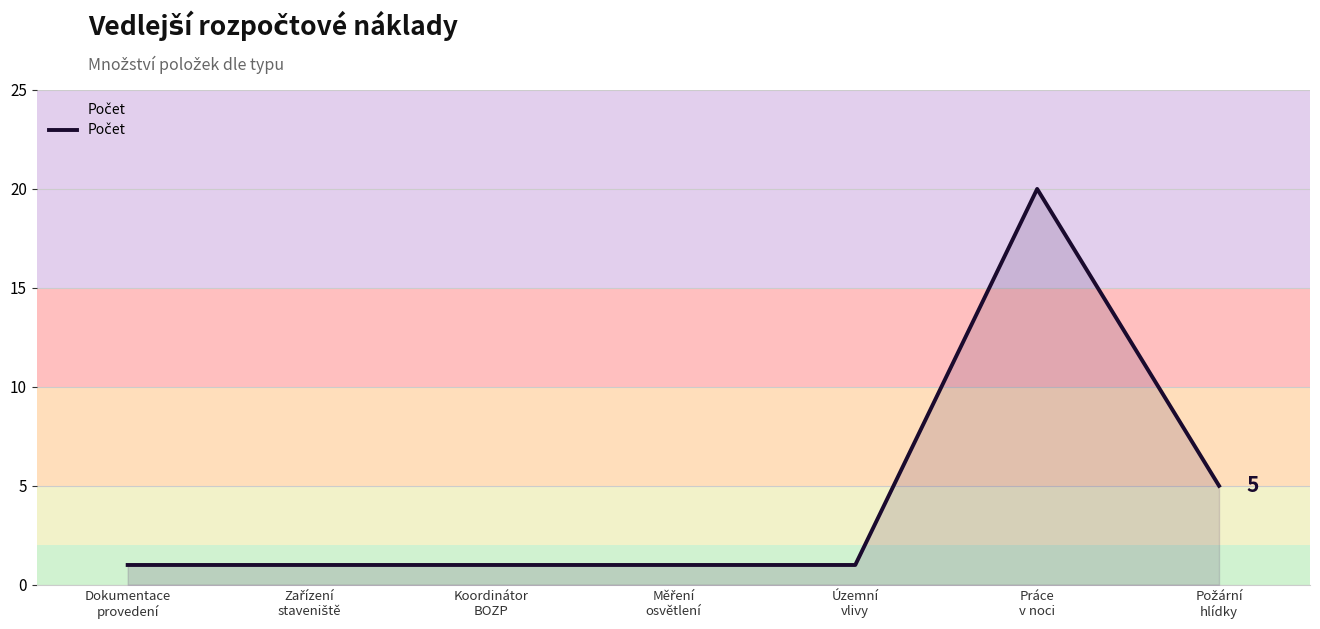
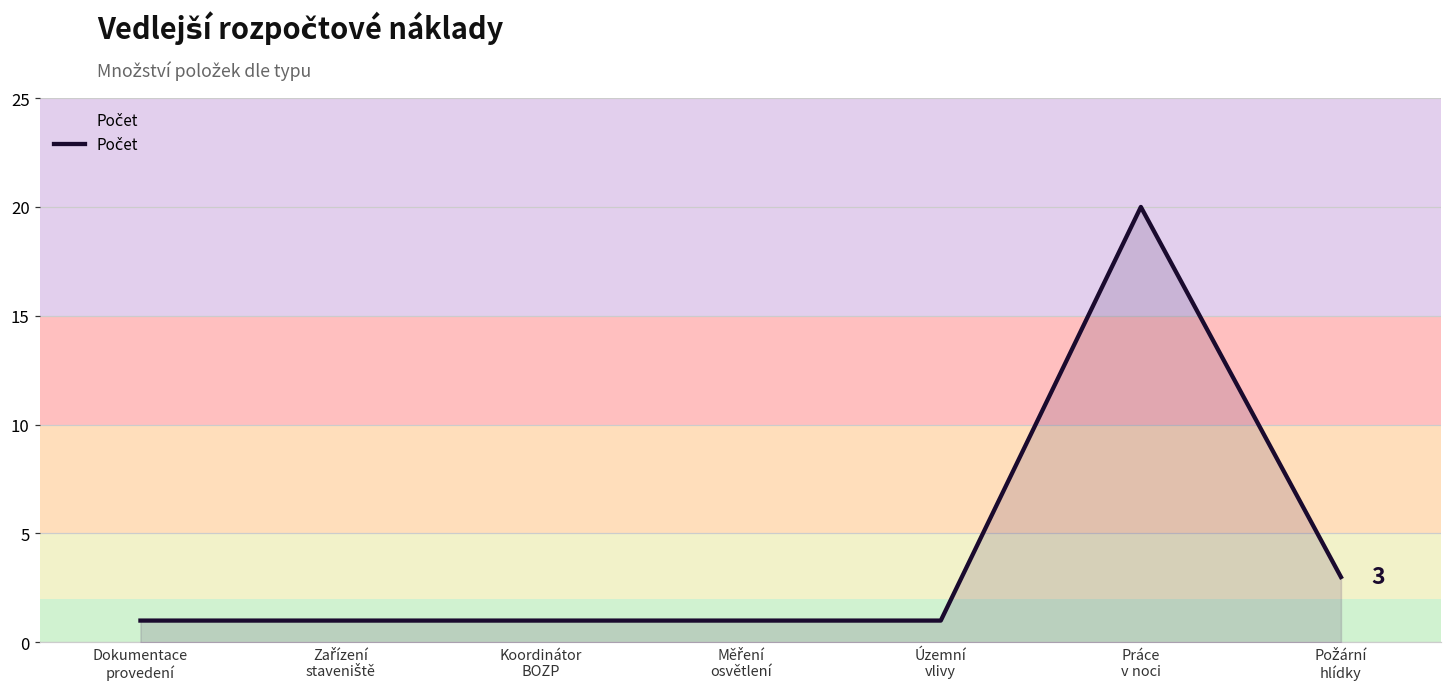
Požární hlídky: 5 -> 3
